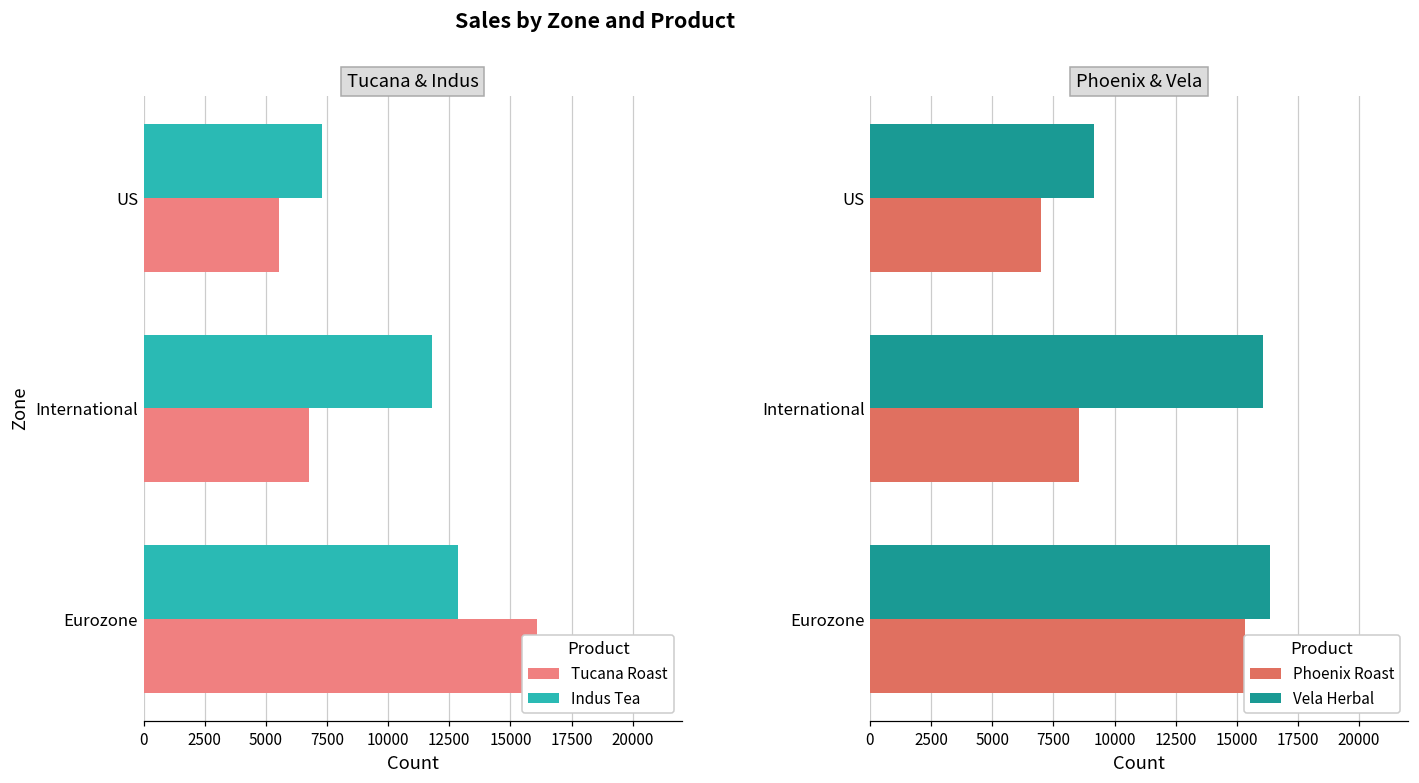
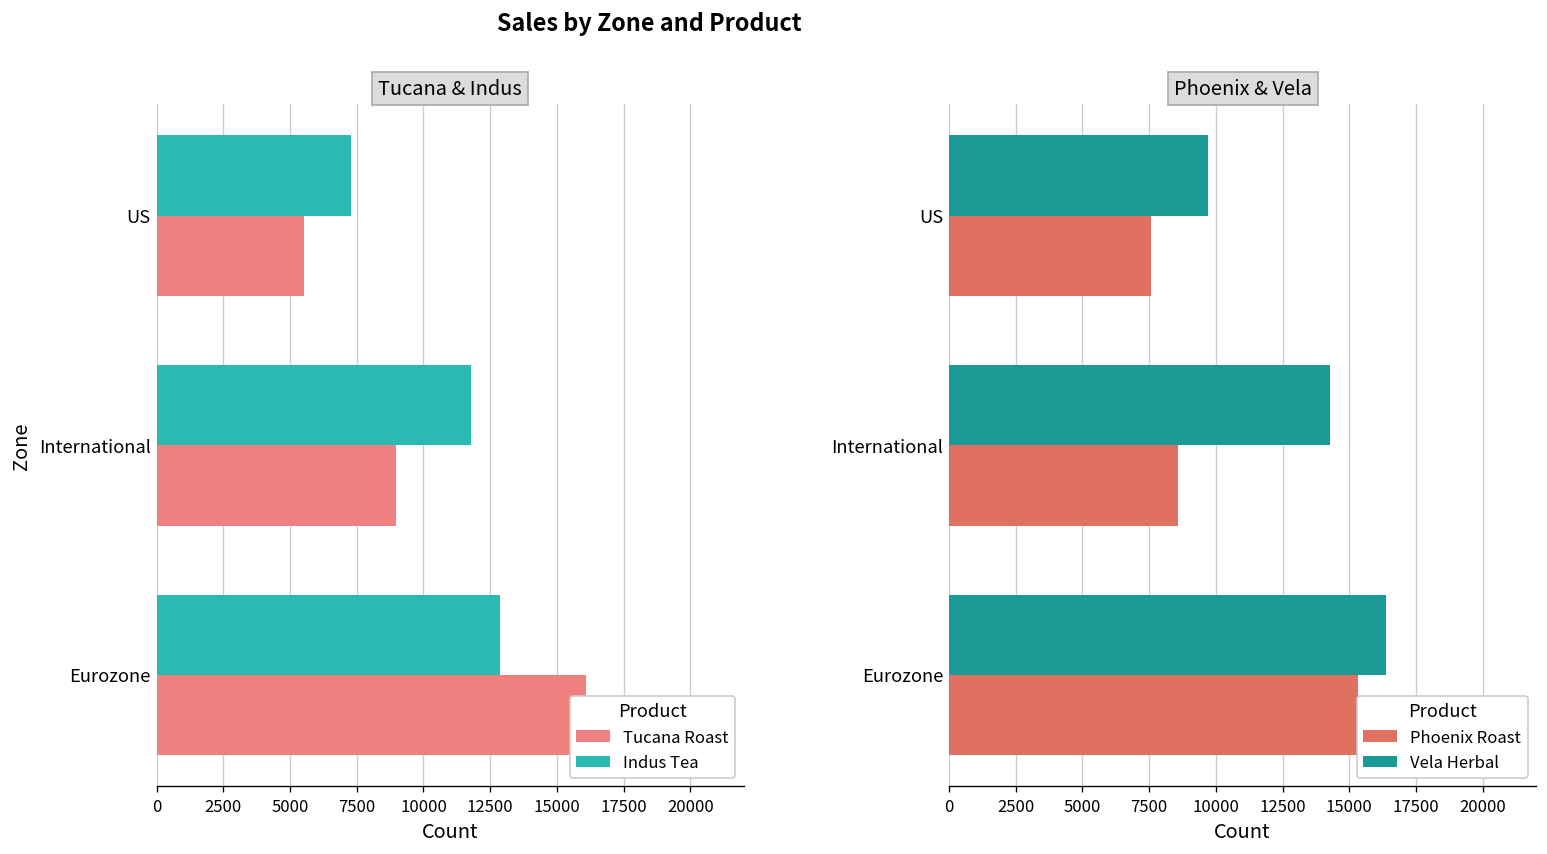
Tucana & Indus, Tucana Roast, International: 6800 -> 9000
Phoenix & Vela, Vela Herbal, US: 9200 -> 9700
Phoenix & Vela, Phoenix Roast, US: 7000 -> 7600
Phoenix & Vela, Vela Herbal, International: 16100 -> 14300
